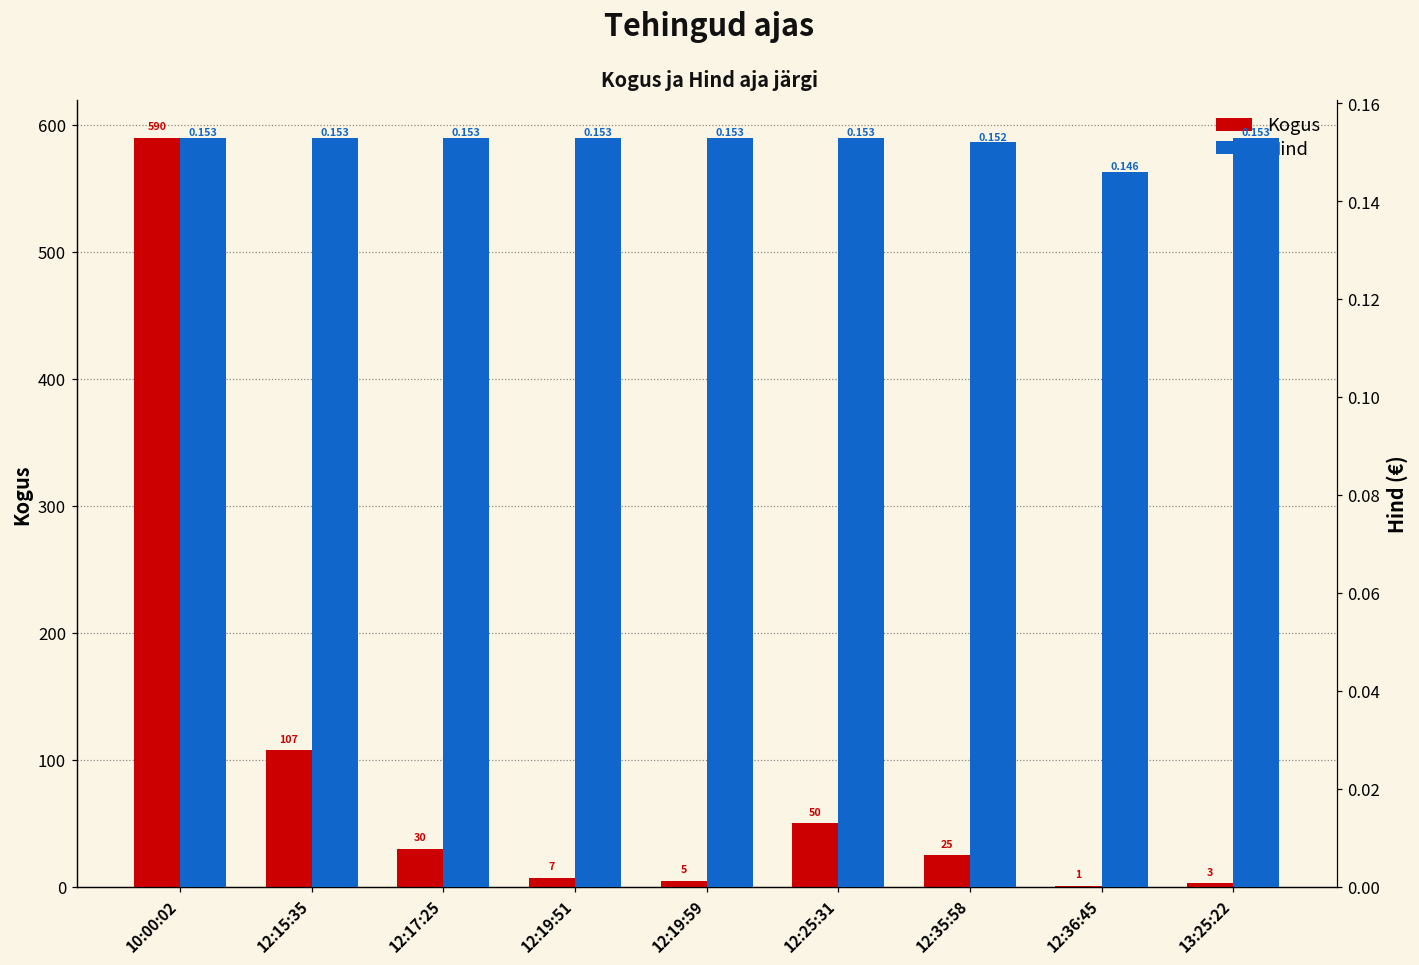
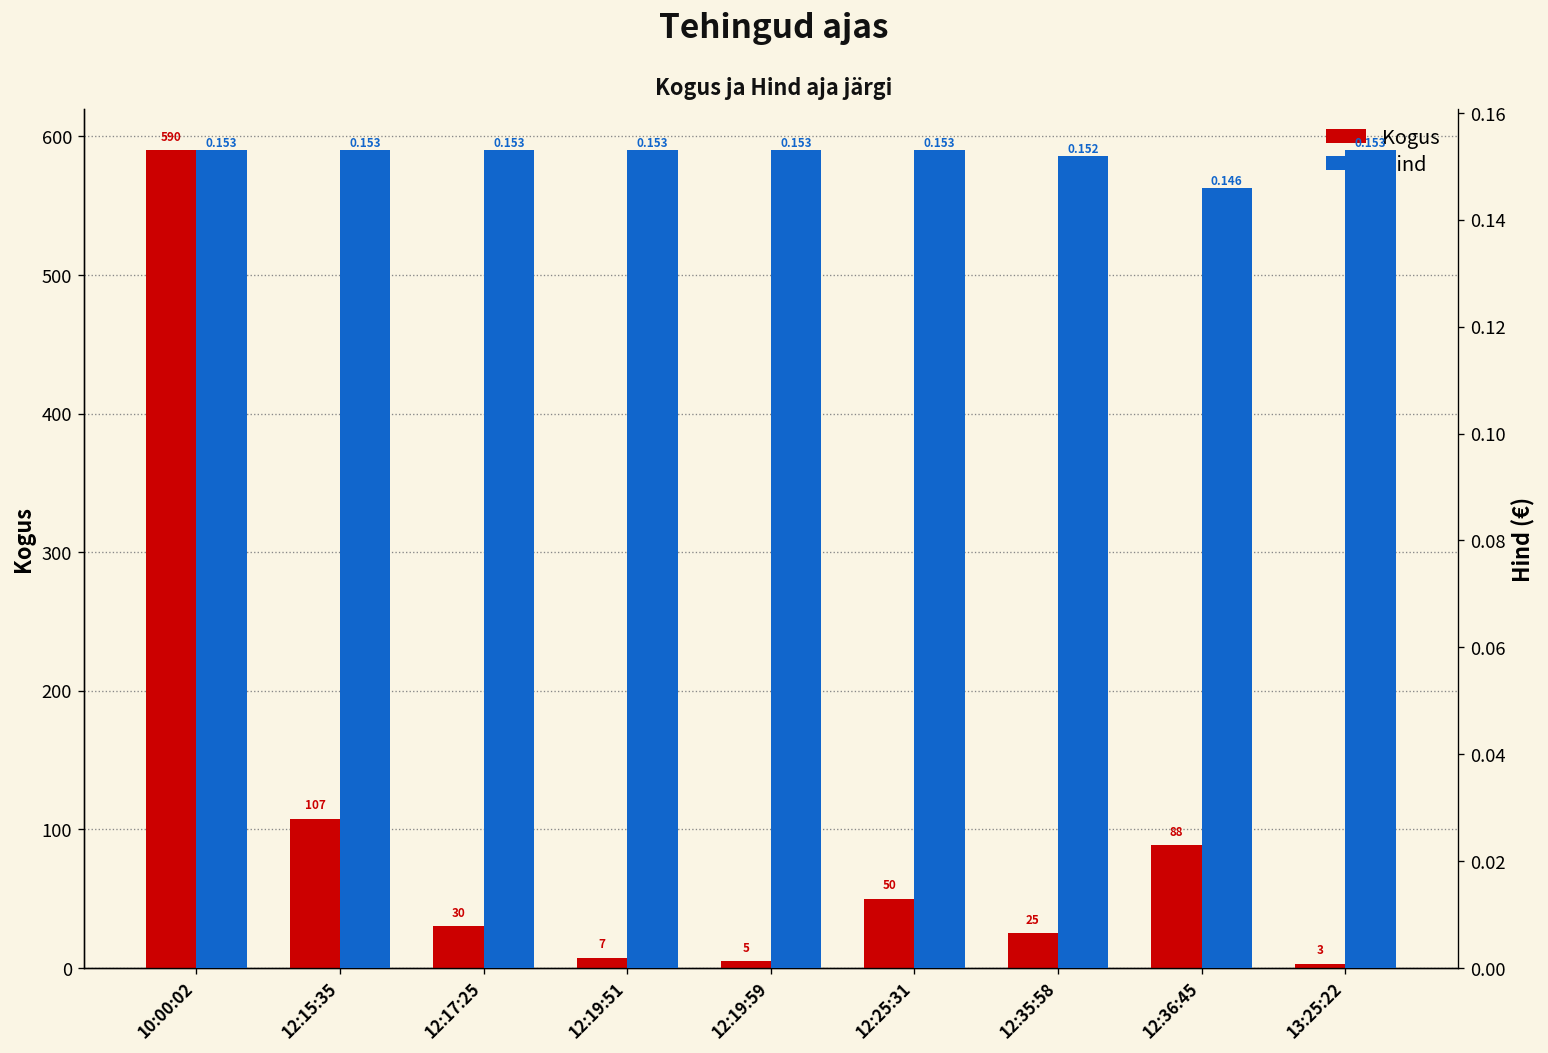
Kogus, 12:36:45: 1 -> 88
